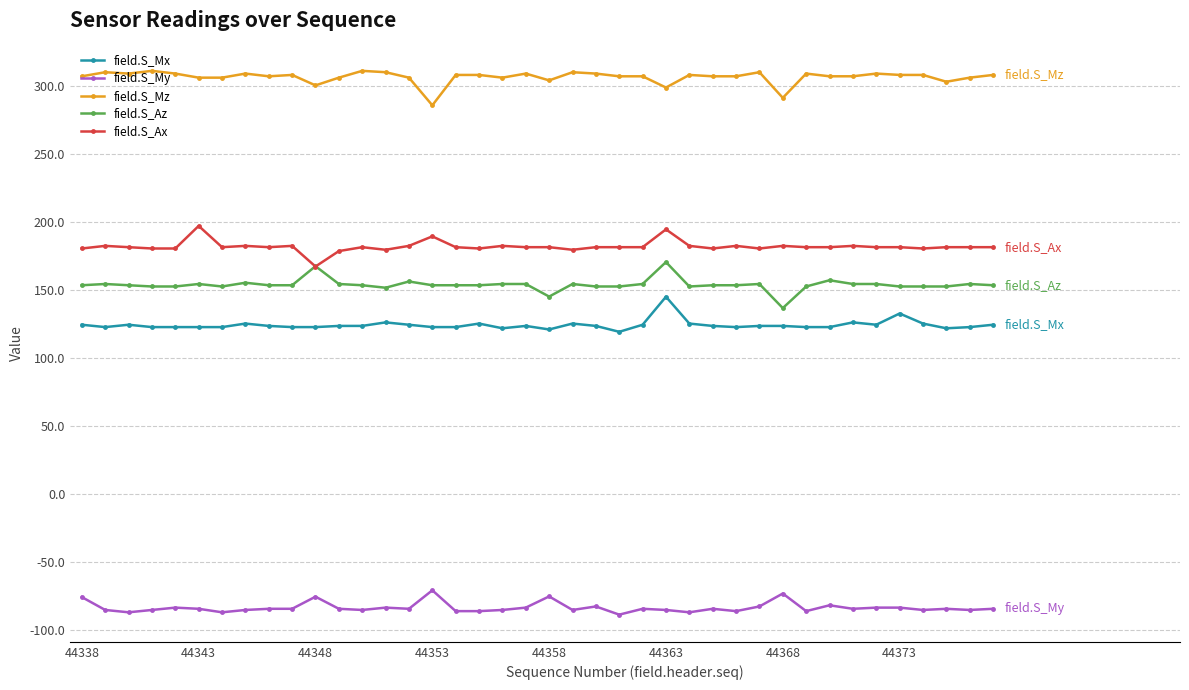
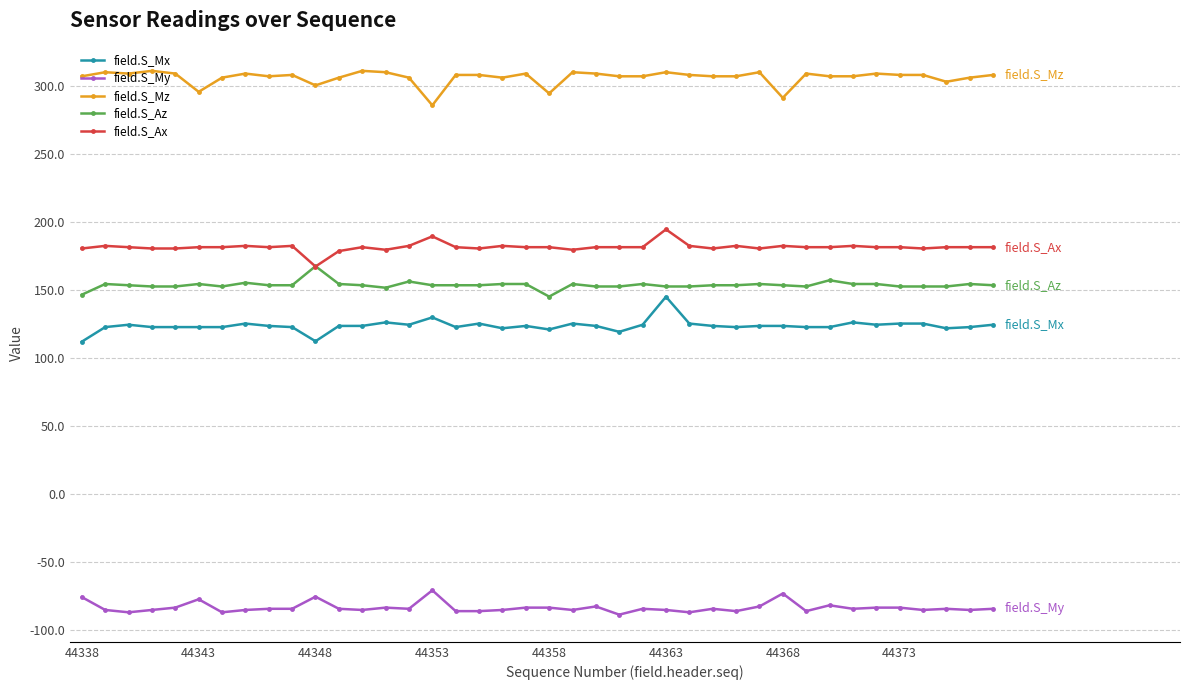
field.S_Mx, 44338: 124 -> 112
field.S_Az, 44338: 153 -> 146
field.S_My, 44343: -85 -> -78
field.S_Mz, 44343: 306 -> 295
field.S_Ax, 44343: 197 -> 181
field.S_Mx, 44348: 122 -> 112
field.S_Mx, 44353: 122 -> 130
field.S_My, 44358: -76 -> -84
field.S_Mz, 44358: 304 -> 294
field.S_Mz, 44363: 299 -> 310
field.S_Az, 44363: 170 -> 152
field.S_Az, 44368: 136 -> 153
field.S_Mx, 44373: 132 -> 125
